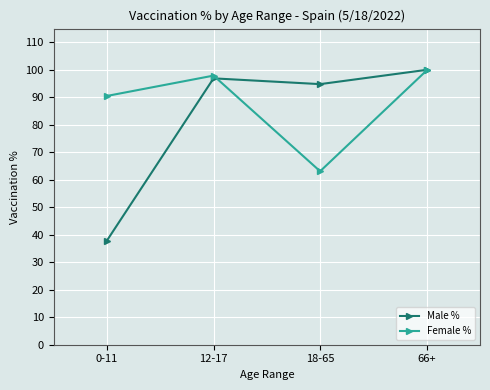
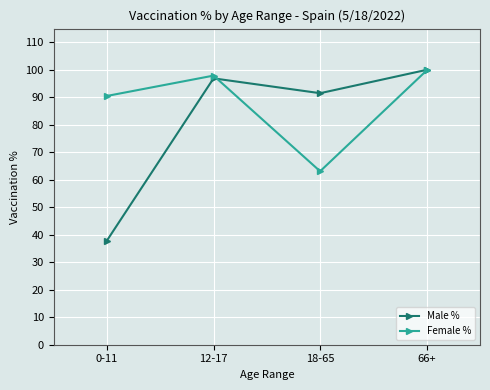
Male %, 18-65: 95 -> 92
